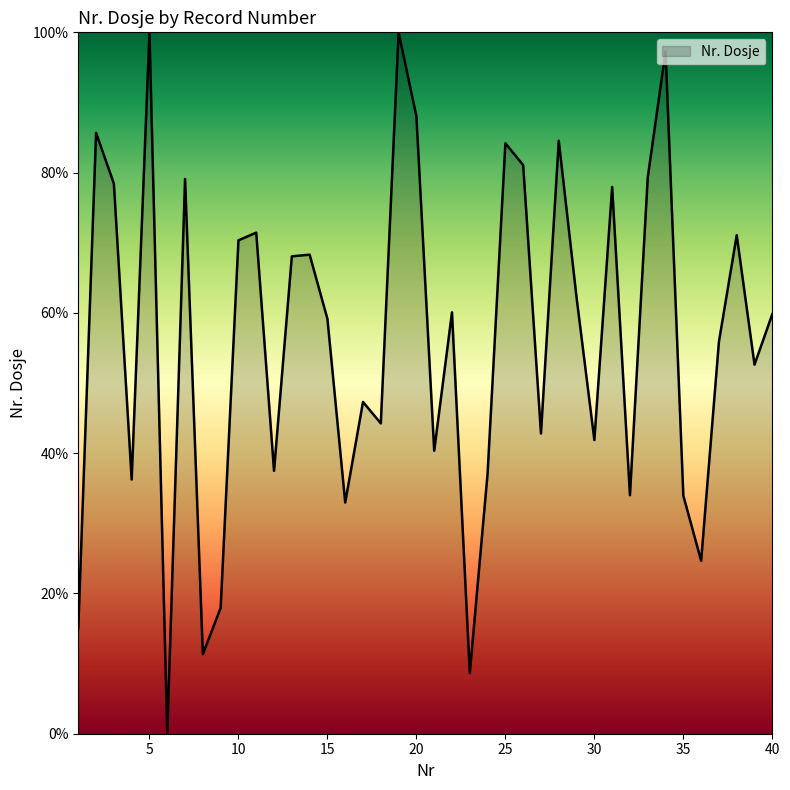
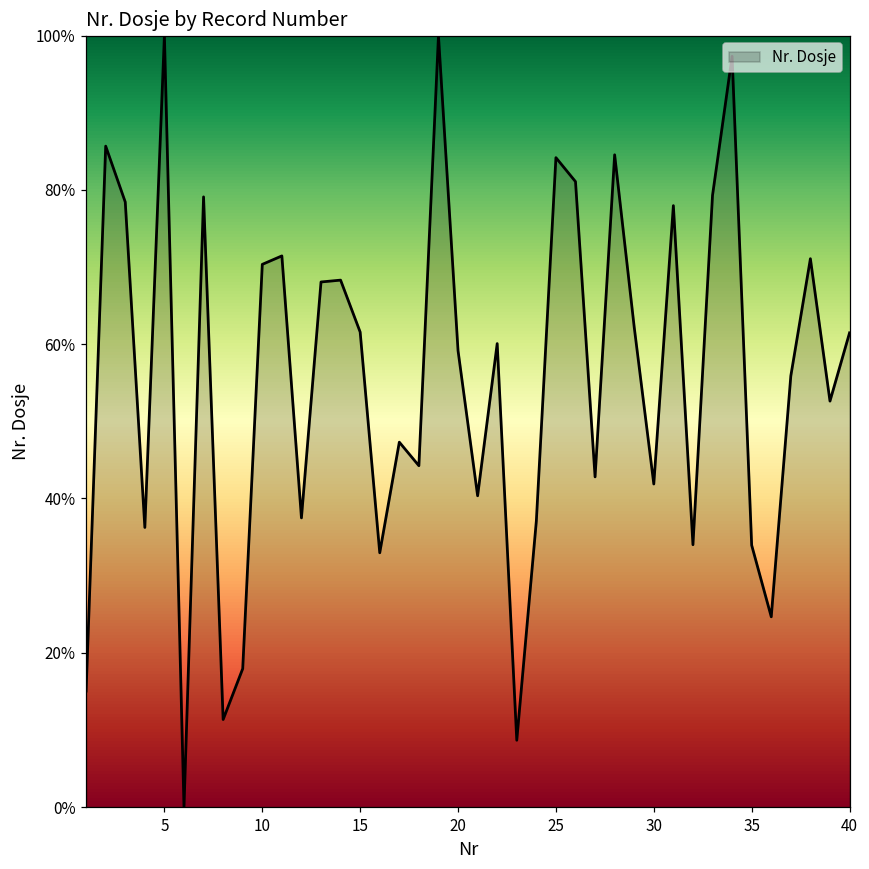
15: 59% -> 62%
20: 88% -> 59%
40: 60% -> 61%
